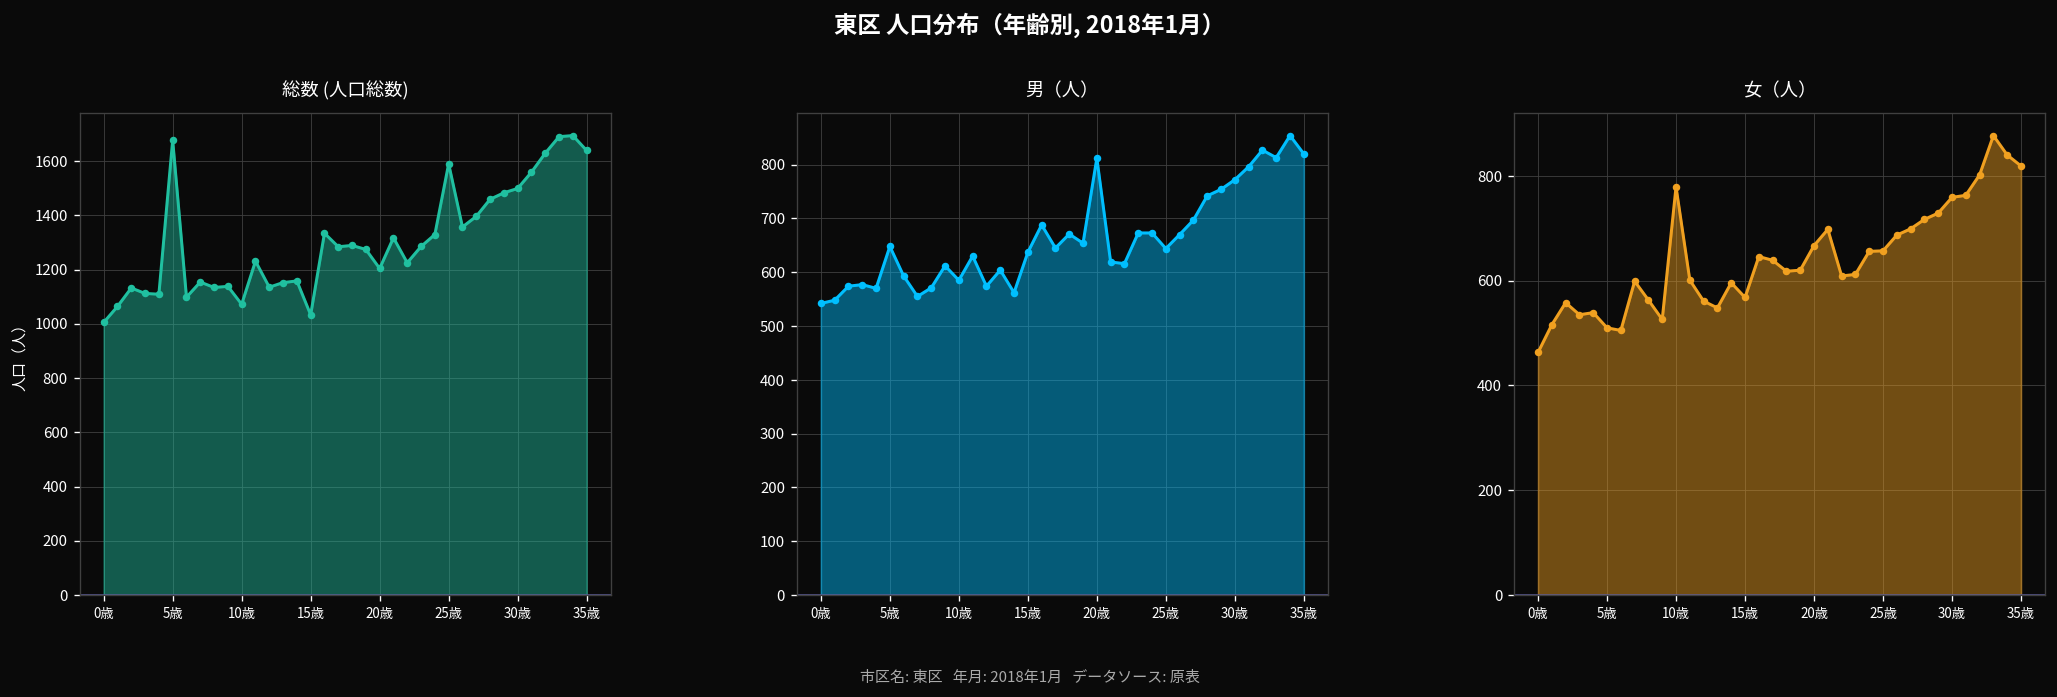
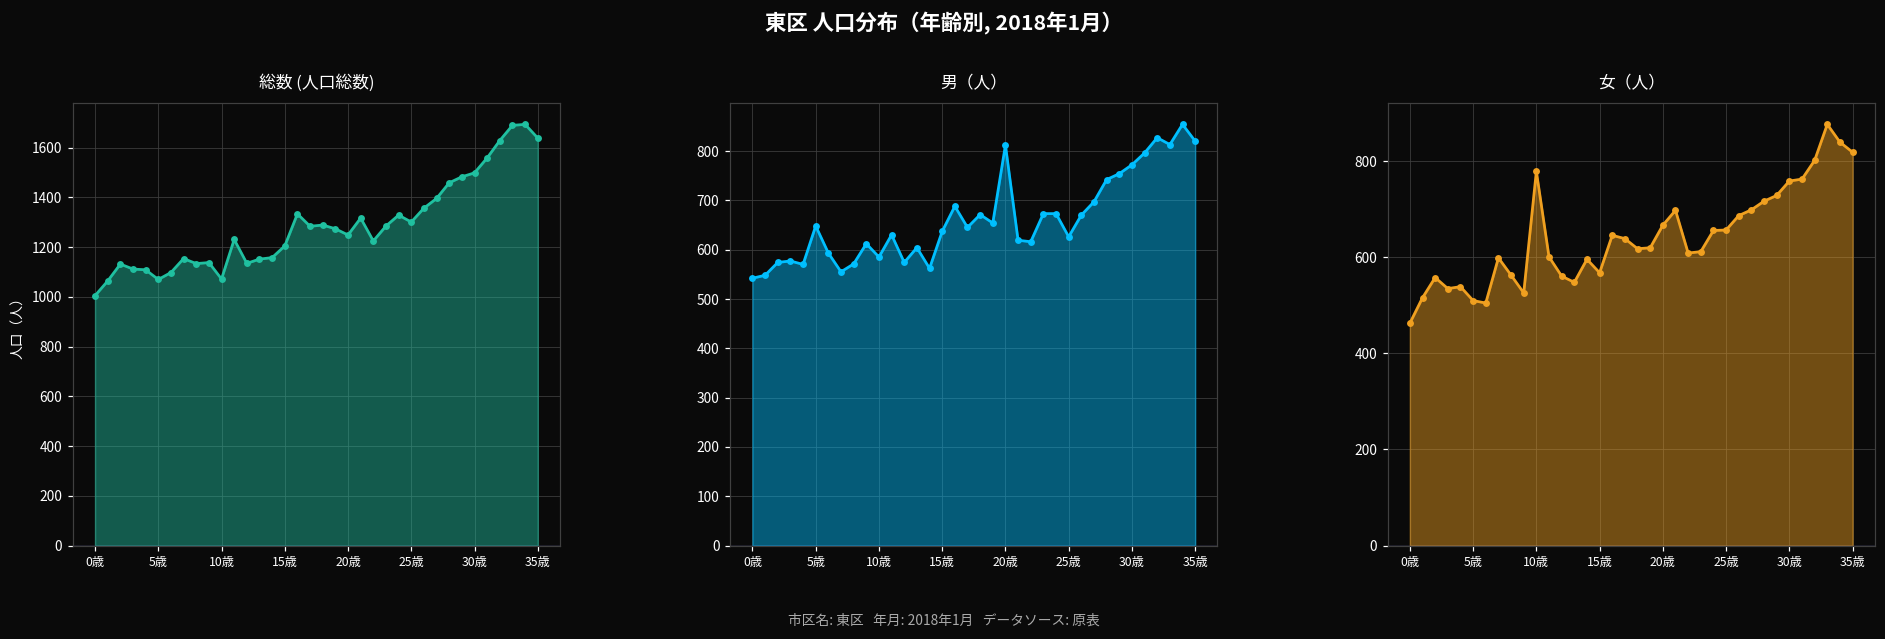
総数 (人口総数), 5歳: 1680 -> 1070
総数 (人口総数), 15歳: 1030 -> 1210
総数 (人口総数), 20歳: 1200 -> 1250
総数 (人口総数), 25歳: 1590 -> 1300
男（人）, 25歳: 640 -> 630
